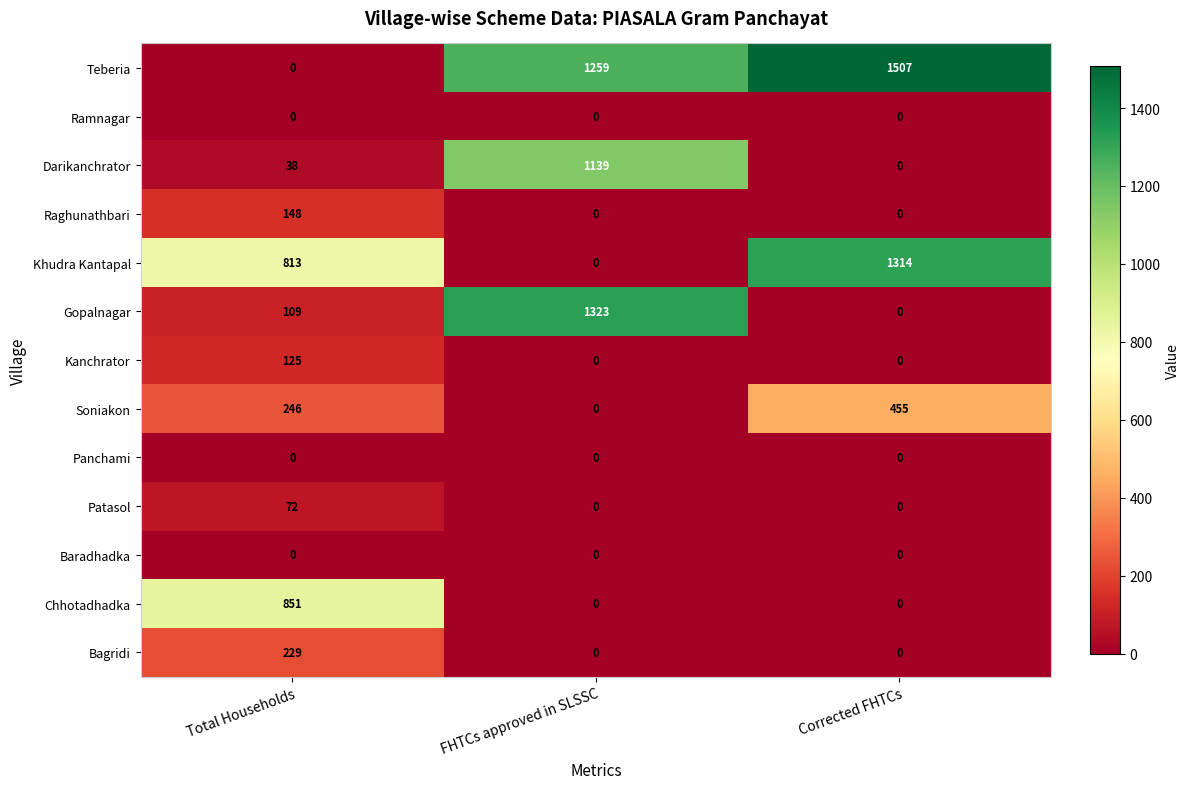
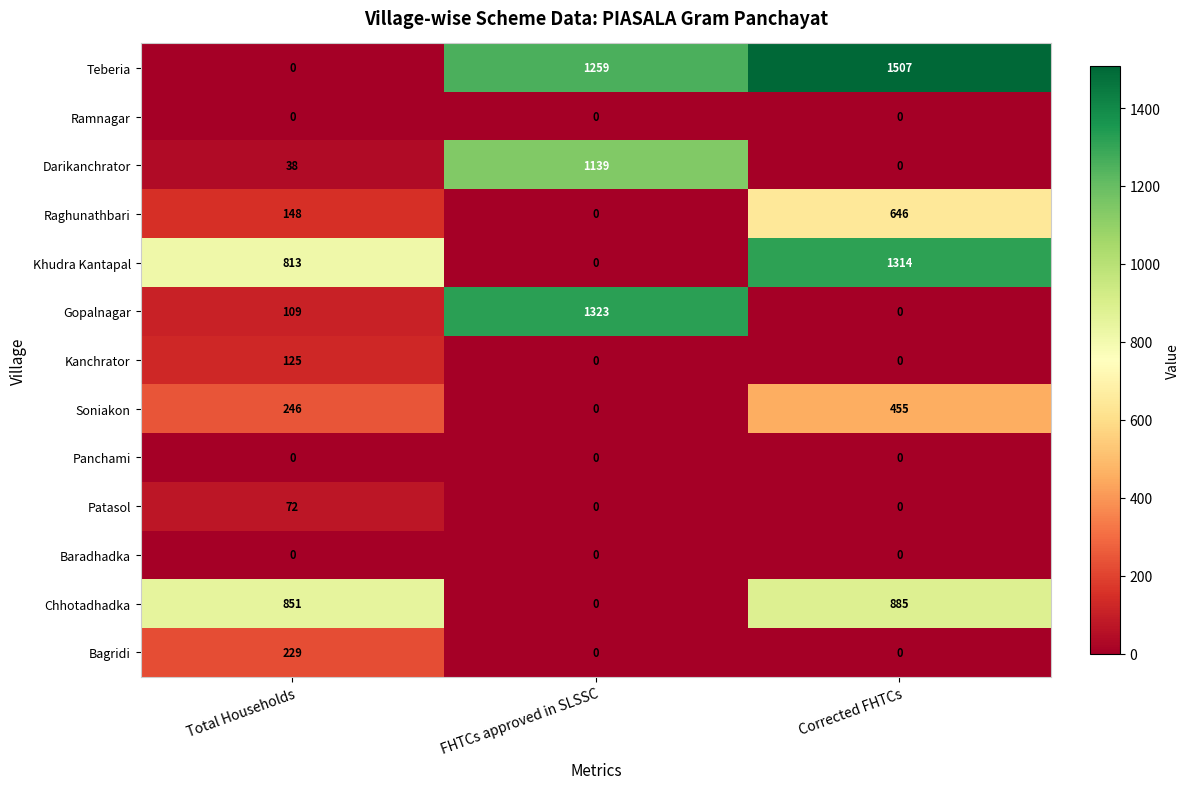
Raghunathbari, Corrected FHTCs: 0 -> 646
Chhotadhadka, Corrected FHTCs: 0 -> 885
